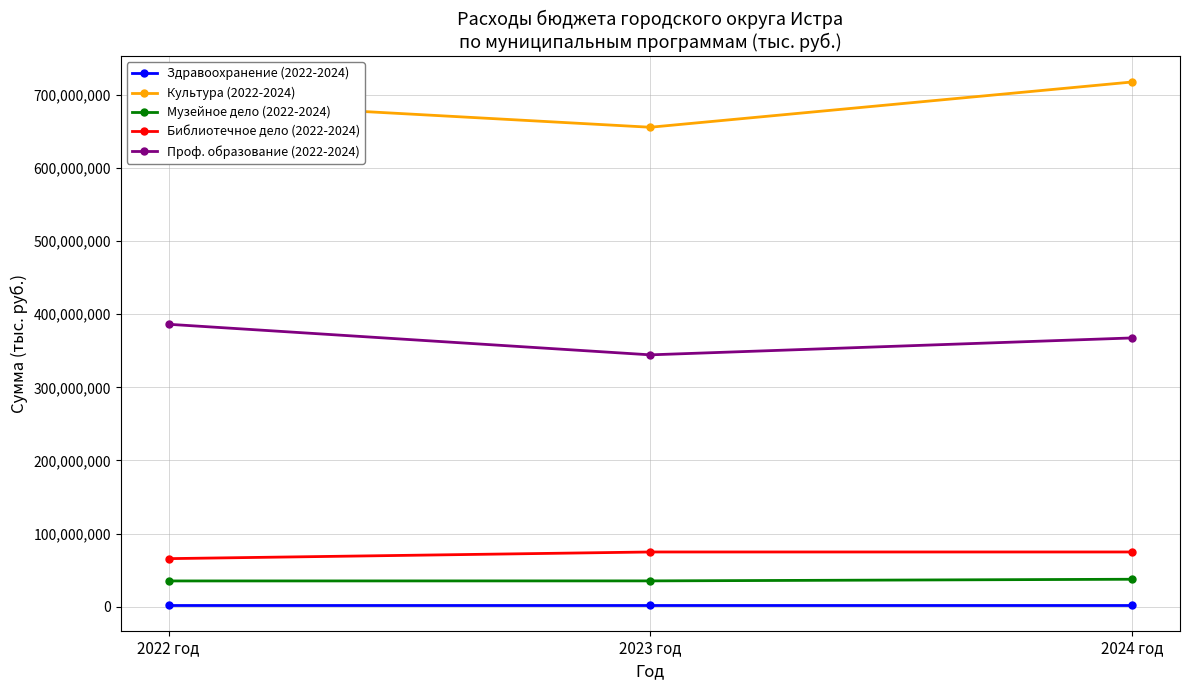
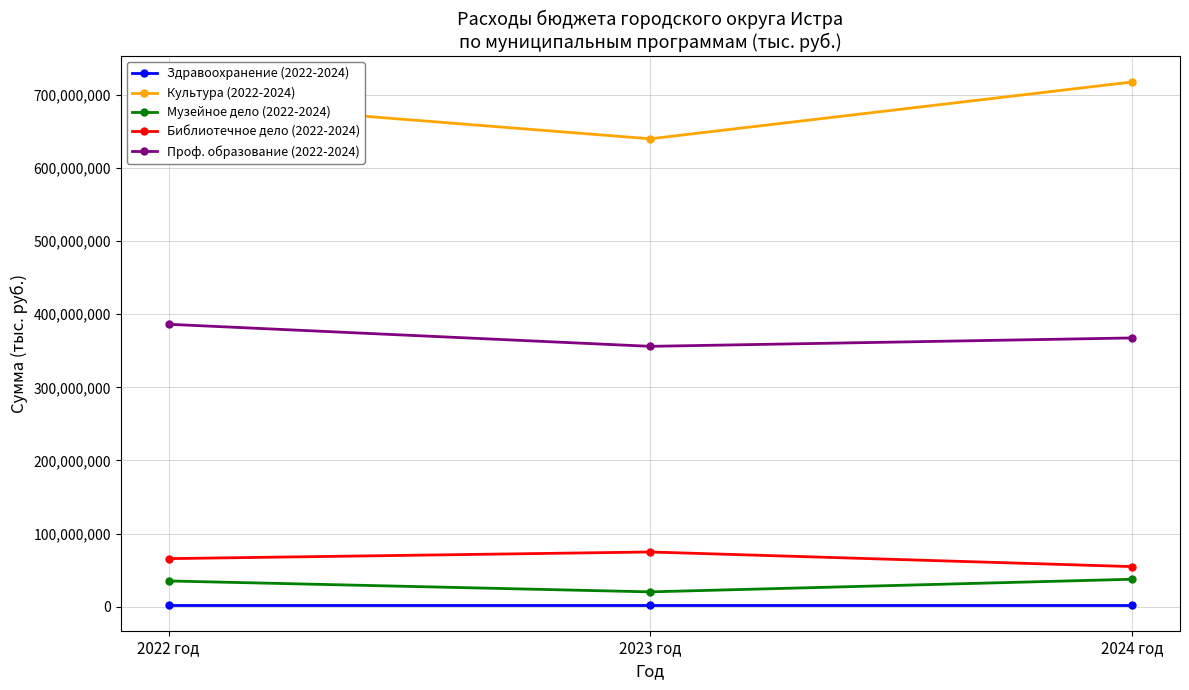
Культура (2022-2024), 2023 год: 660,000,000 -> 640,000,000
Музейное дело (2022-2024), 2023 год: 40,000,000 -> 20,000,000
Проф. образование (2022-2024), 2023 год: 340,000,000 -> 360,000,000
Библиотечное дело (2022-2024), 2024 год: 70,000,000 -> 50,000,000
